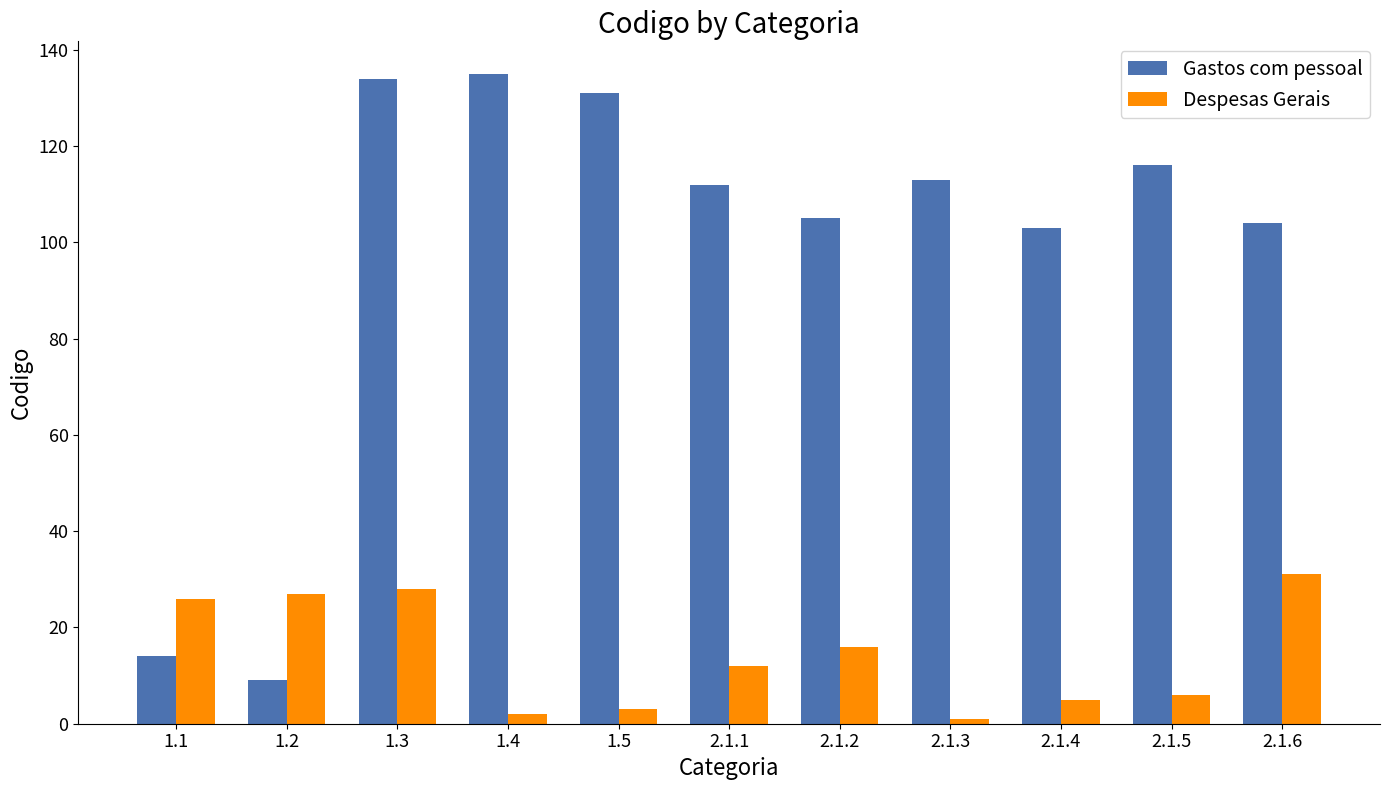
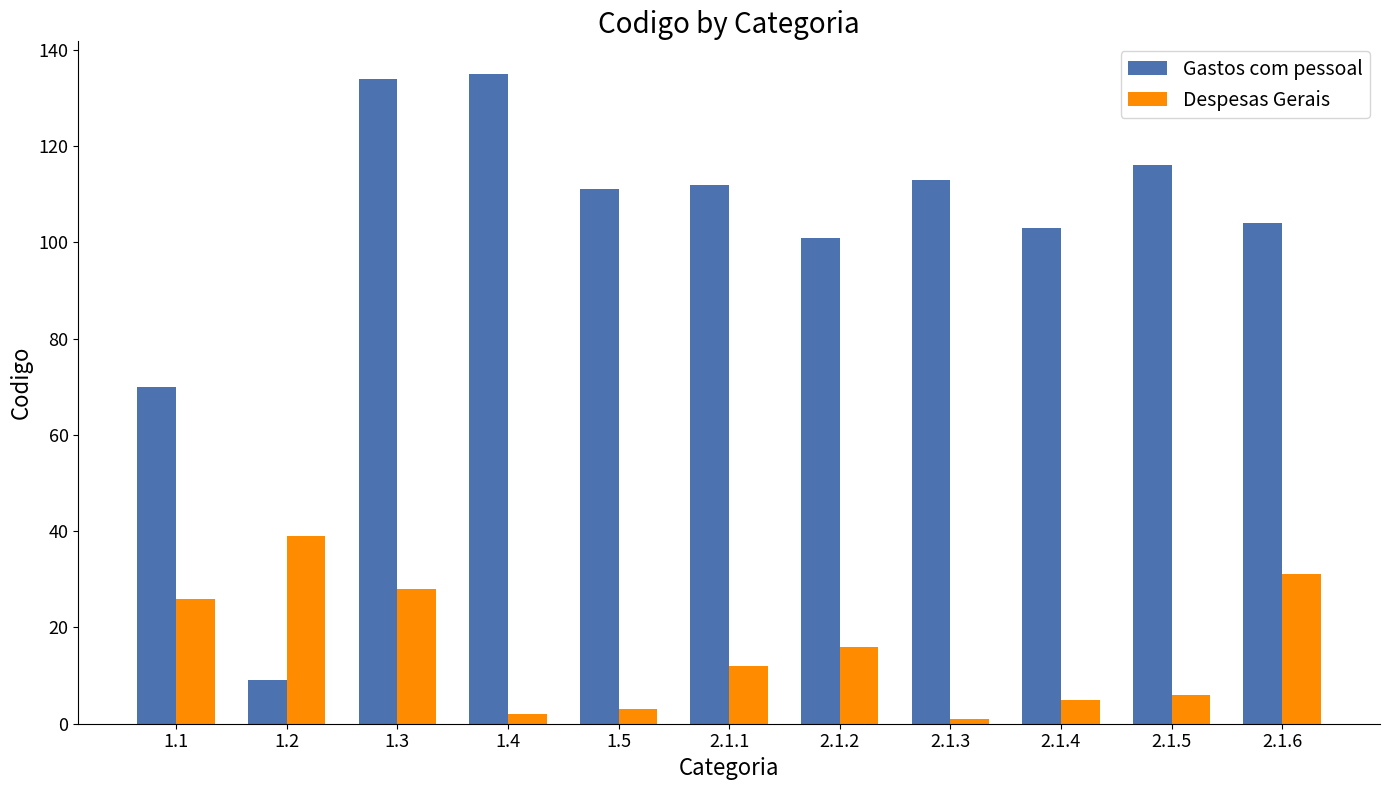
Gastos com pessoal, 1.1: 14 -> 70
Despesas Gerais, 1.2: 27 -> 39
Gastos com pessoal, 1.5: 131 -> 111
Gastos com pessoal, 2.1.2: 105 -> 101
